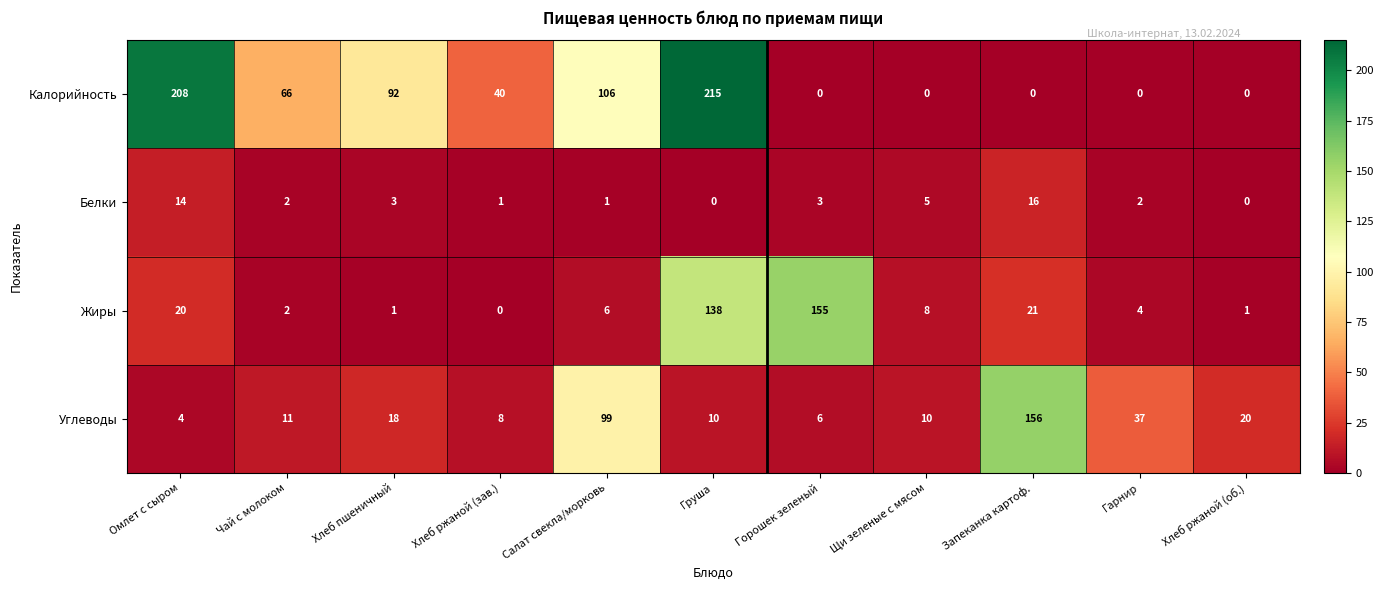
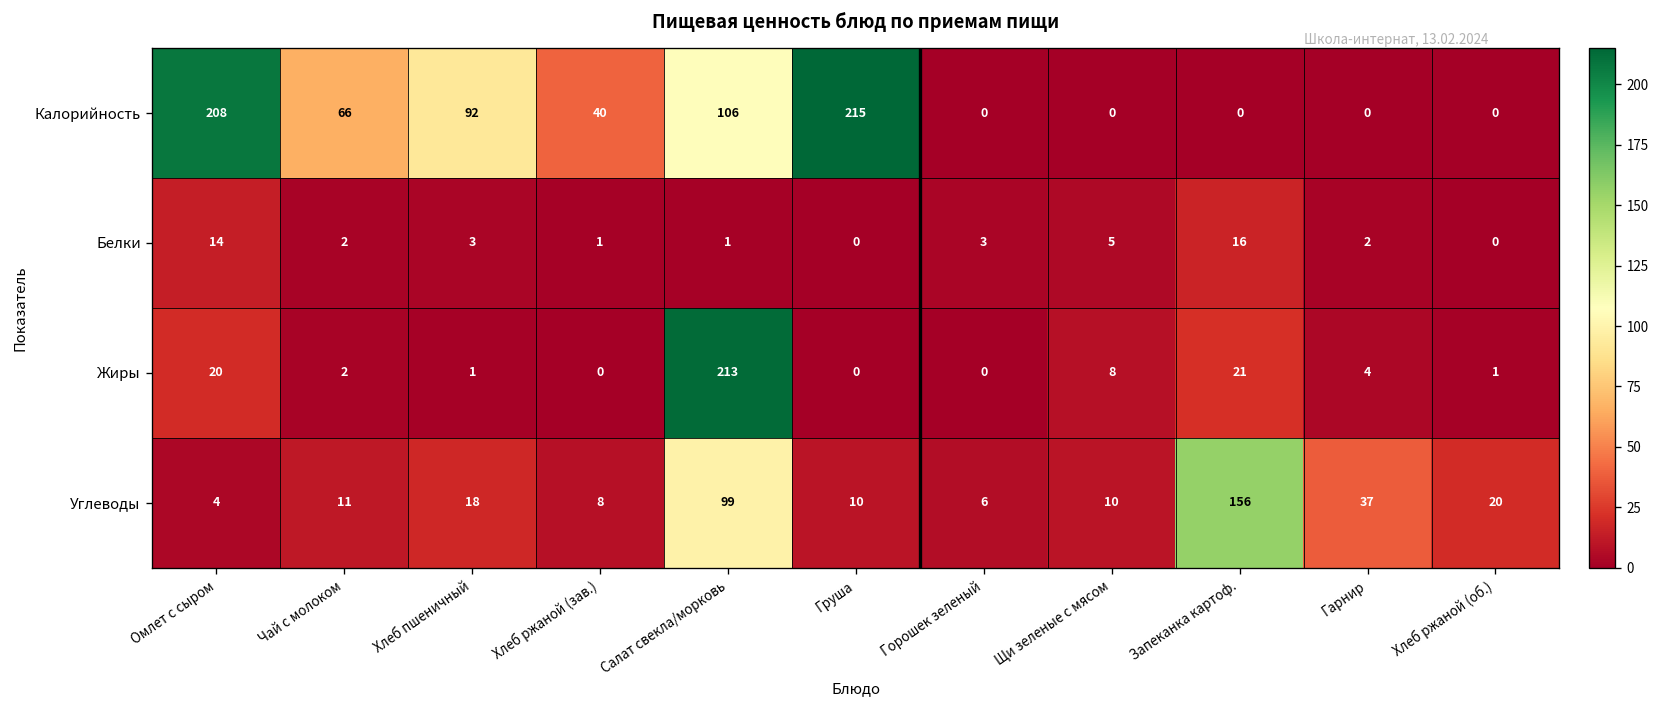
Жиры, Салат свекла/морковь: 6 -> 213
Жиры, Груша: 138 -> 0
Жиры, Горошек зеленый: 155 -> 0
